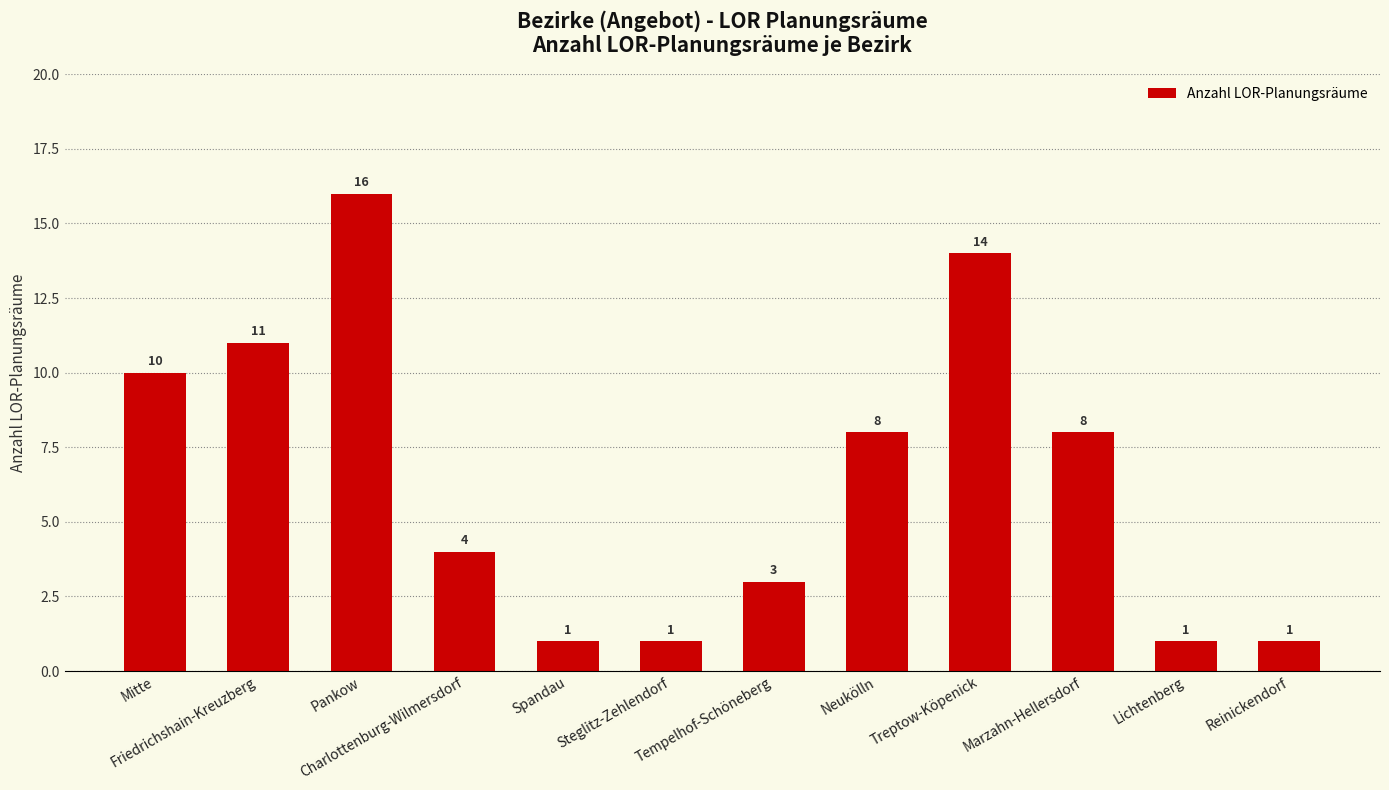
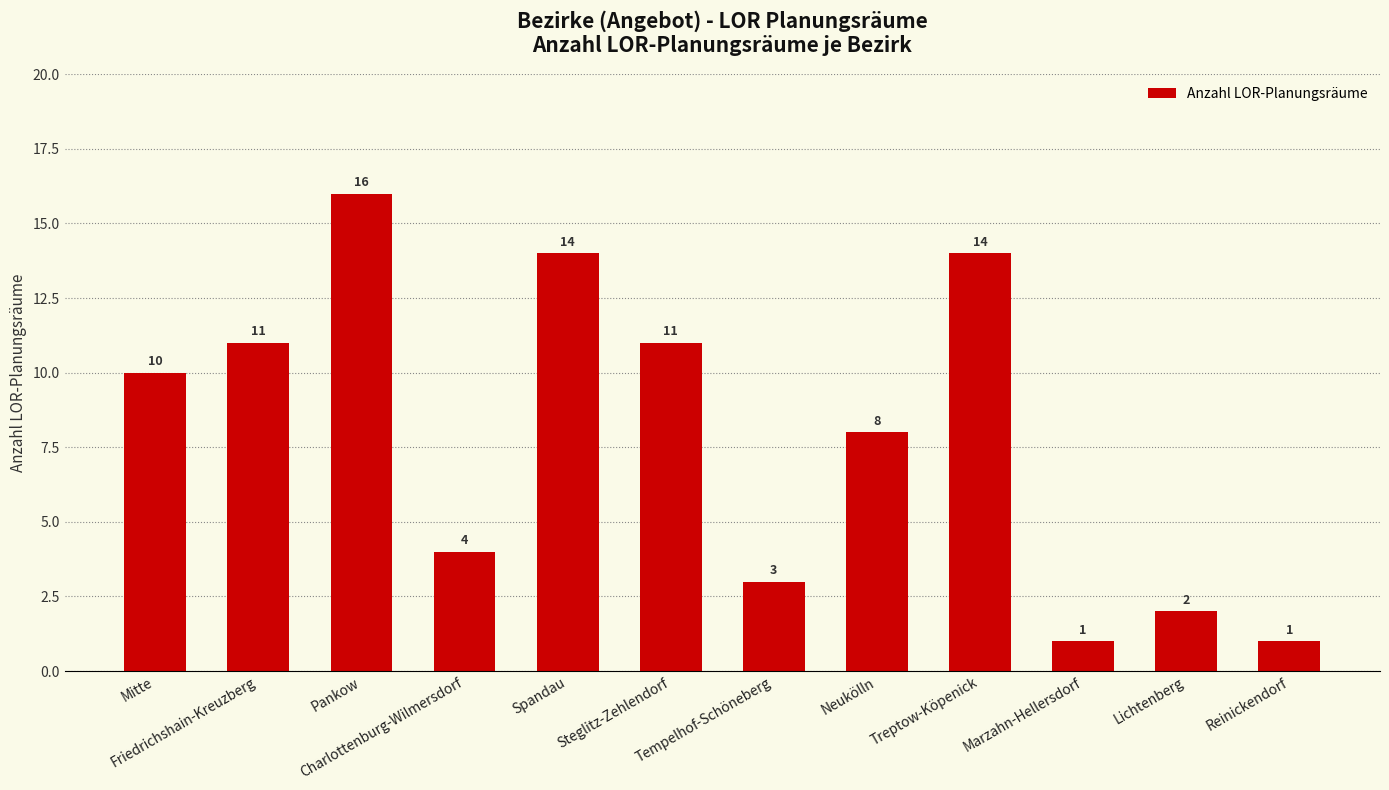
Spandau: 1 -> 14
Steglitz-Zehlendorf: 1 -> 11
Marzahn-Hellersdorf: 8 -> 1
Lichtenberg: 1 -> 2
